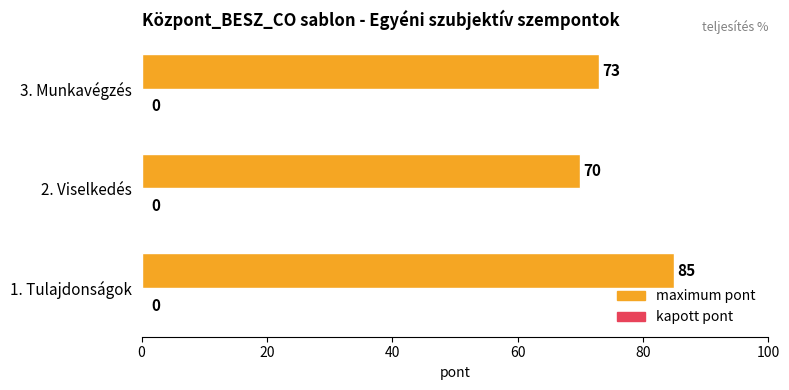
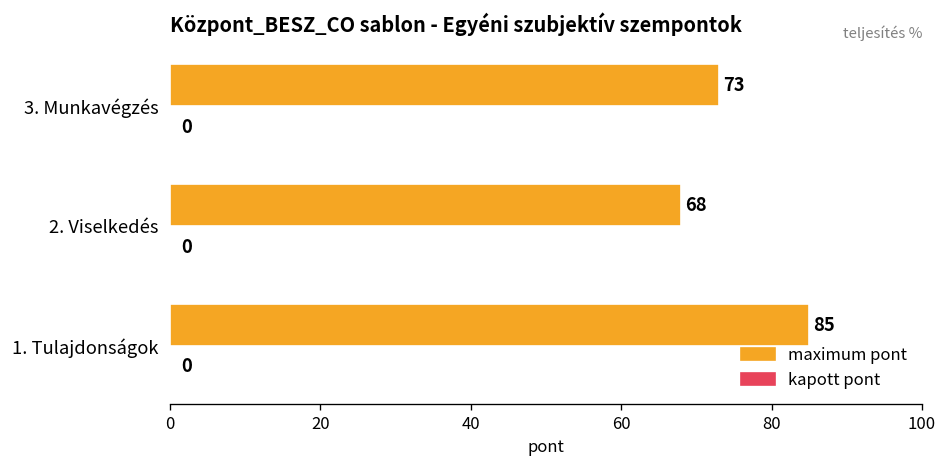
maximum pont, 2. Viselkedés: 70 -> 68
